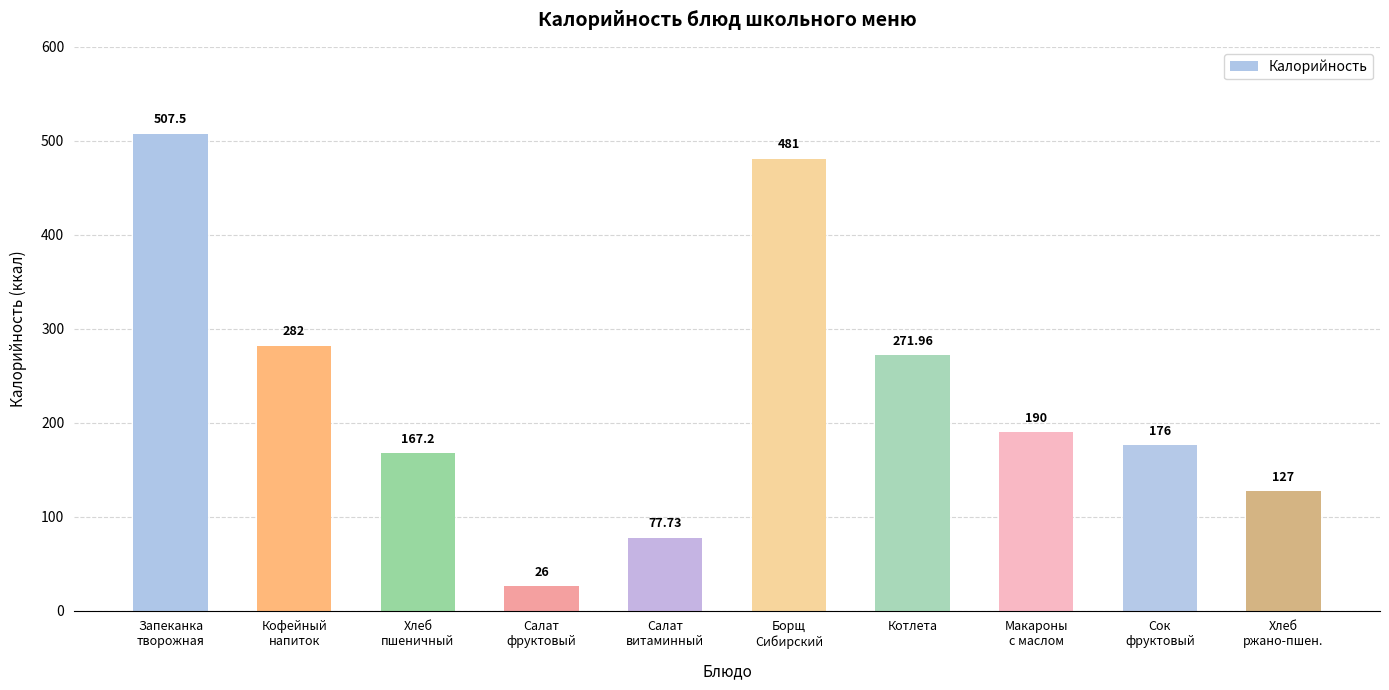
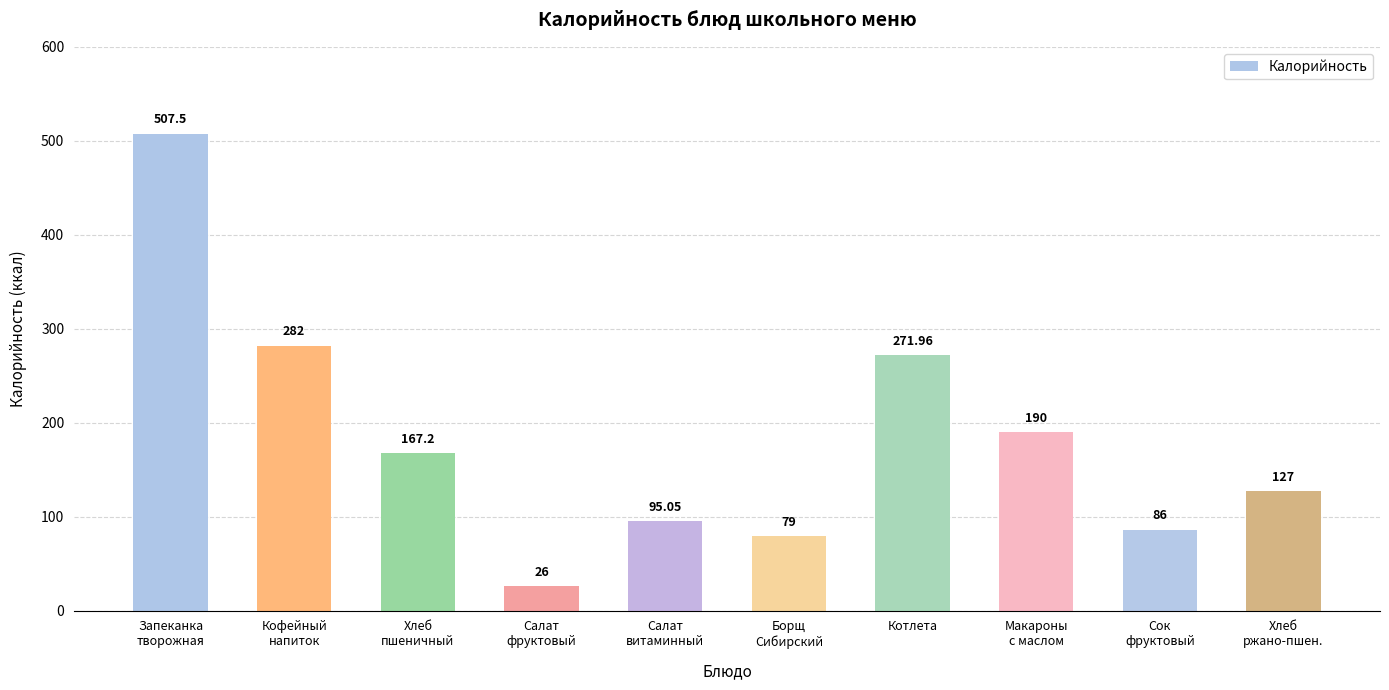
Салат витаминный: 77.73 -> 95.05
Борщ Сибирский: 481 -> 79
Сок фруктовый: 176 -> 86
